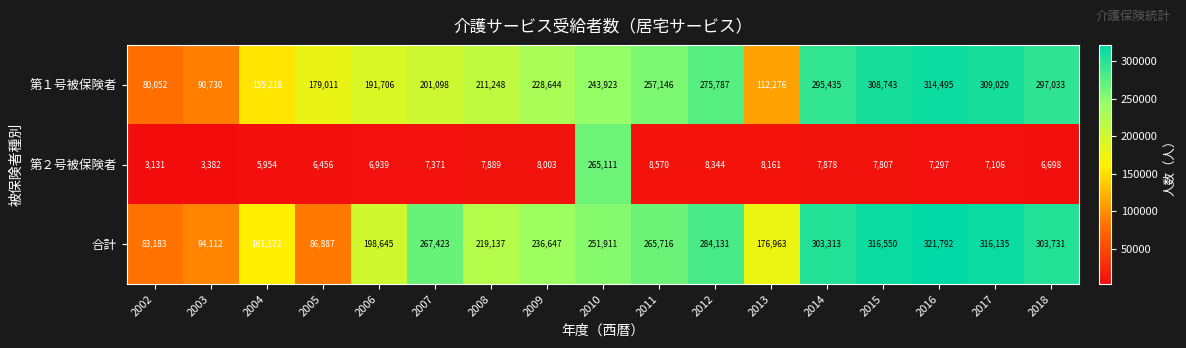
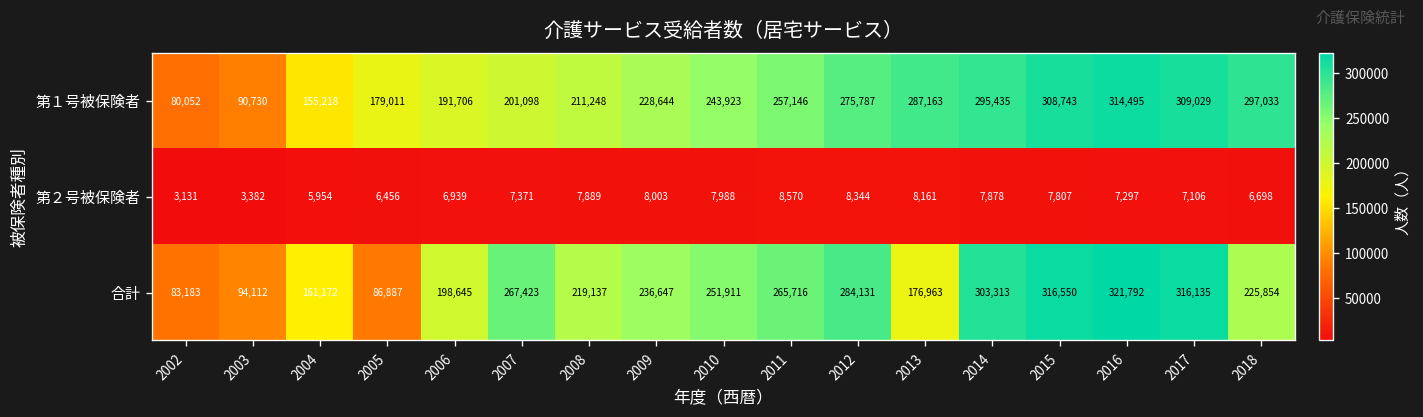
第１号被保険者, 2013: 112,276 -> 287,163
第２号被保険者, 2010: 265,111 -> 7,988
合計, 2018: 303,731 -> 225,854
